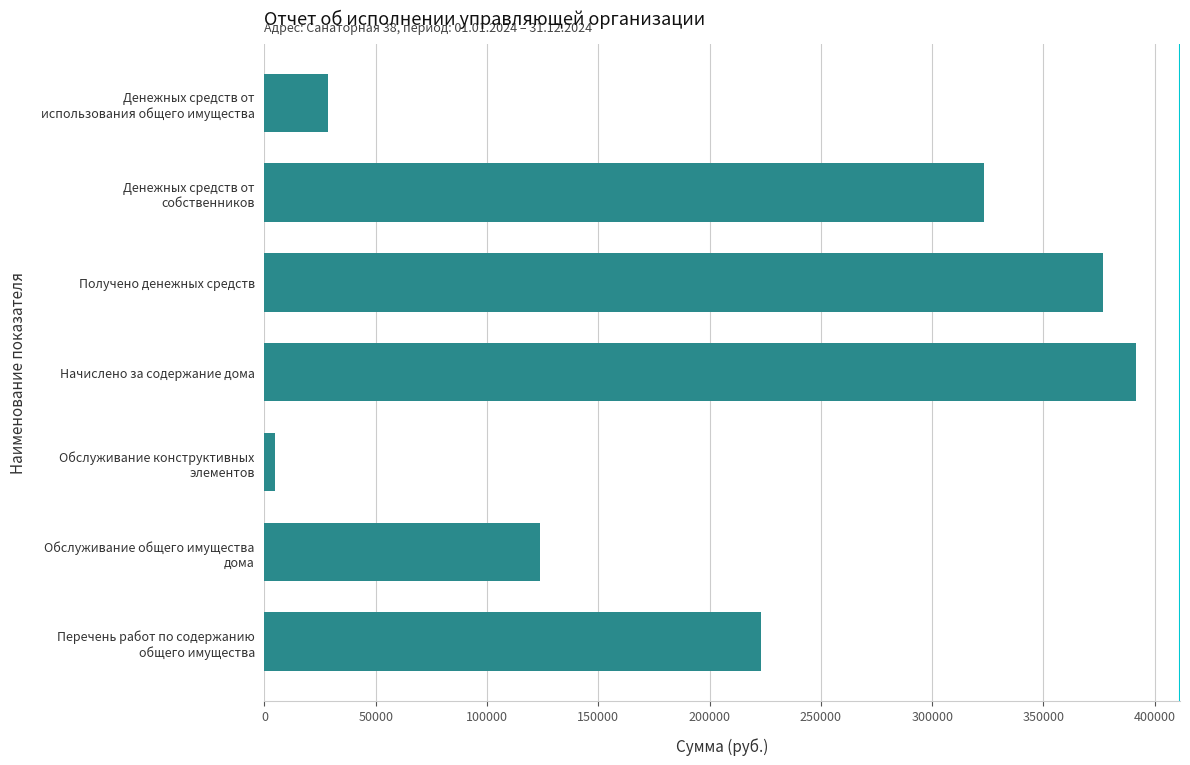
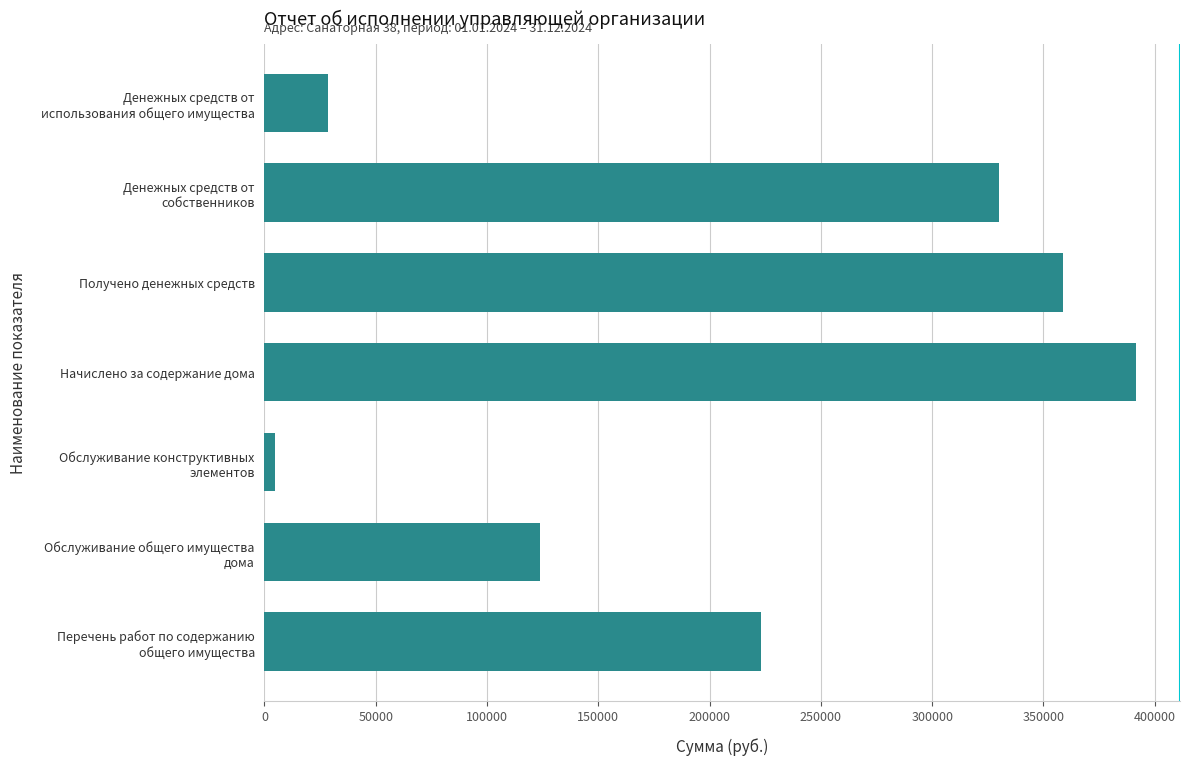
Денежных средств от собственников: 323000 -> 330000
Получено денежных средств: 377000 -> 359000
